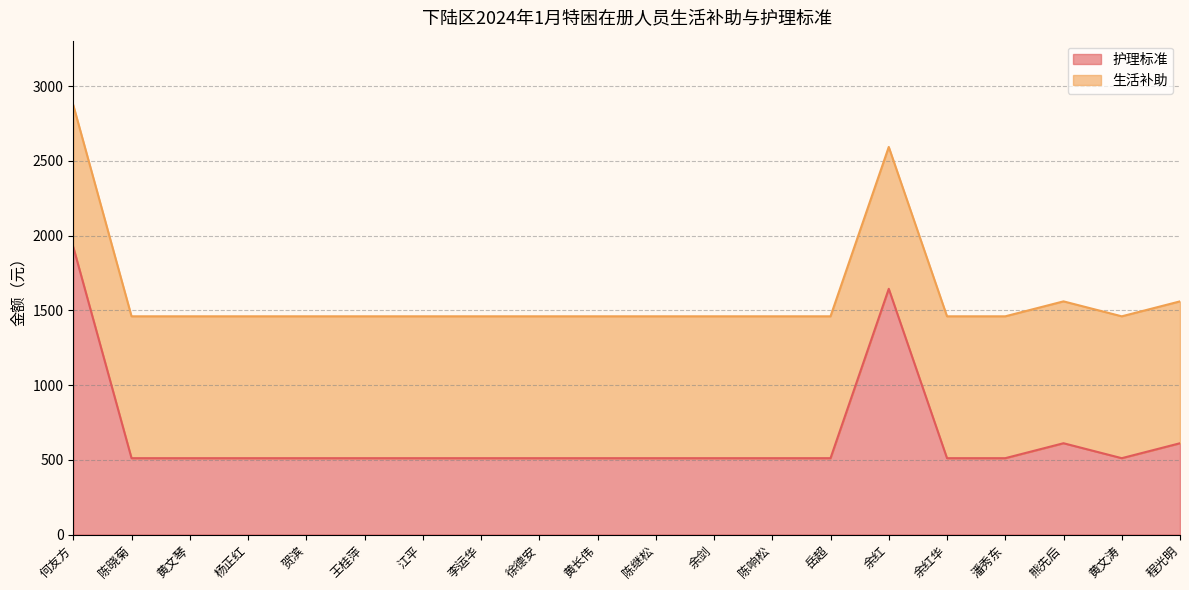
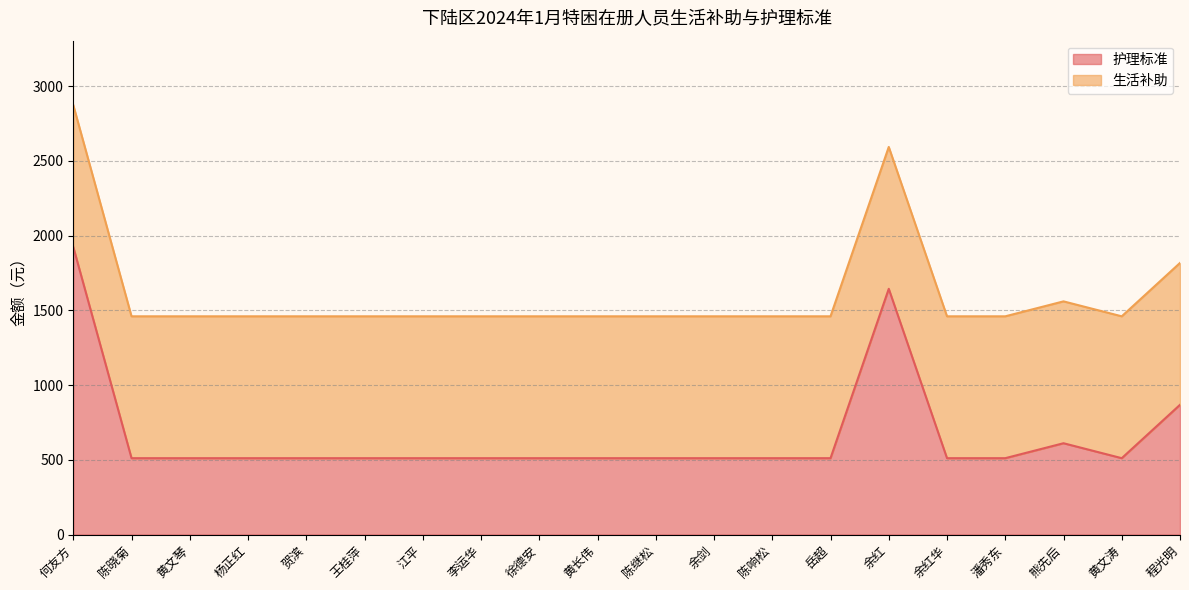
护理标准, 程光明: 610 -> 870
